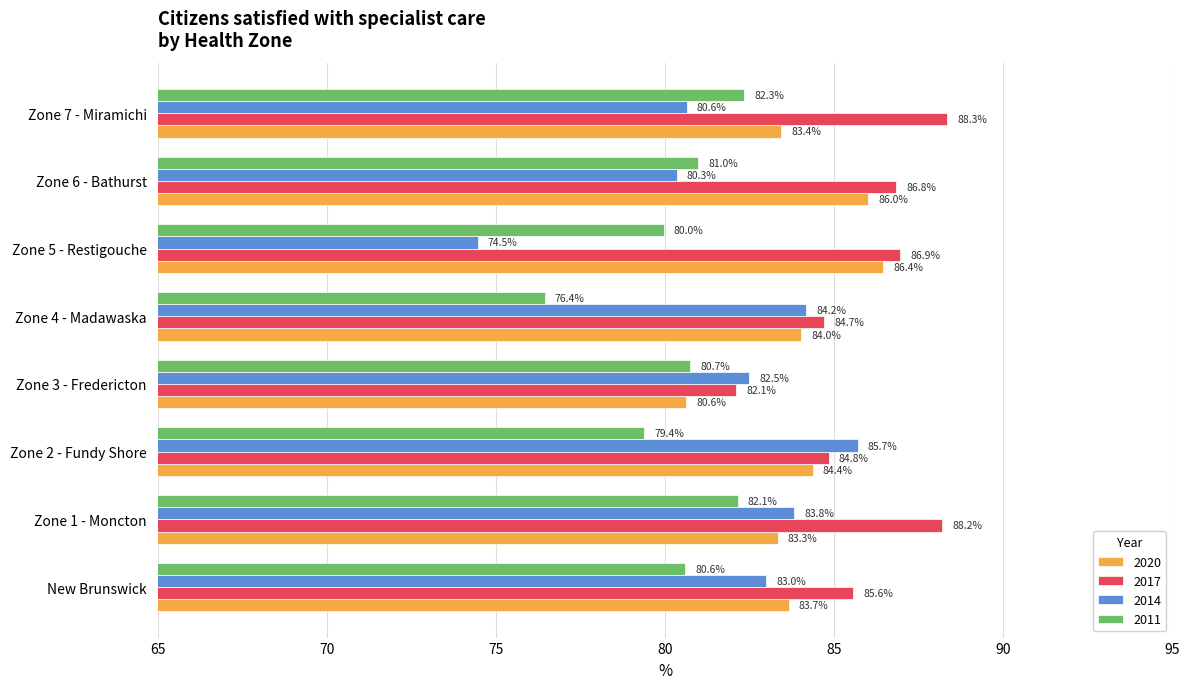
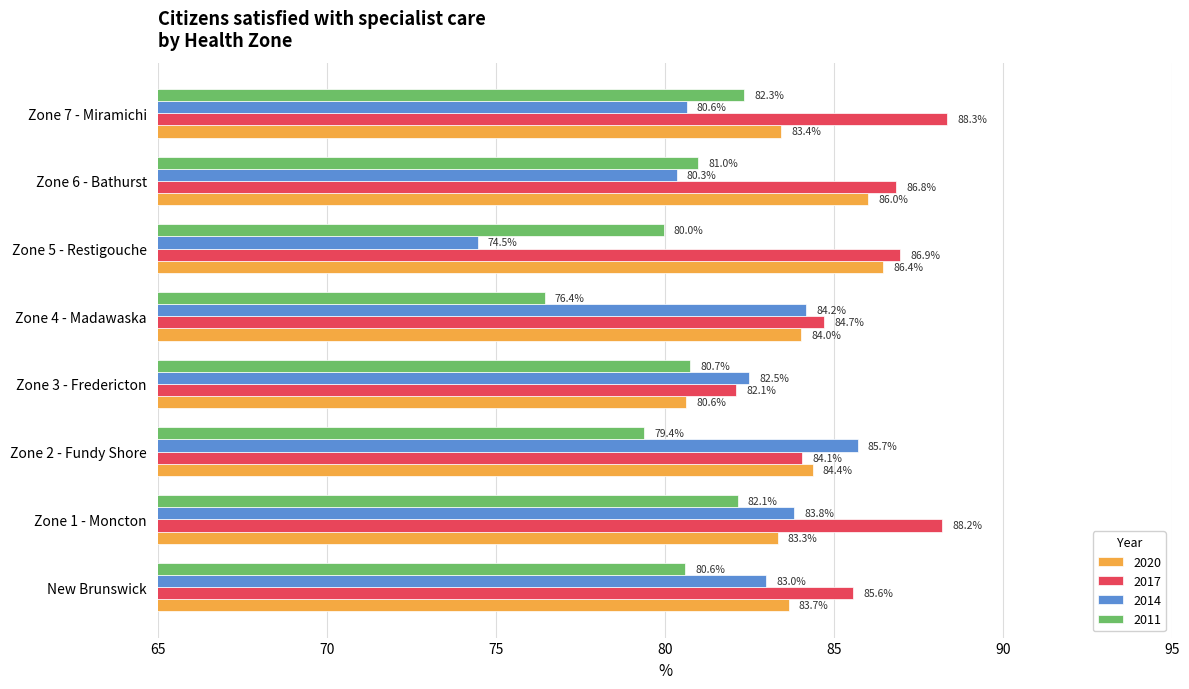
2017, Zone 2 - Fundy Shore: 84.8% -> 84.1%
